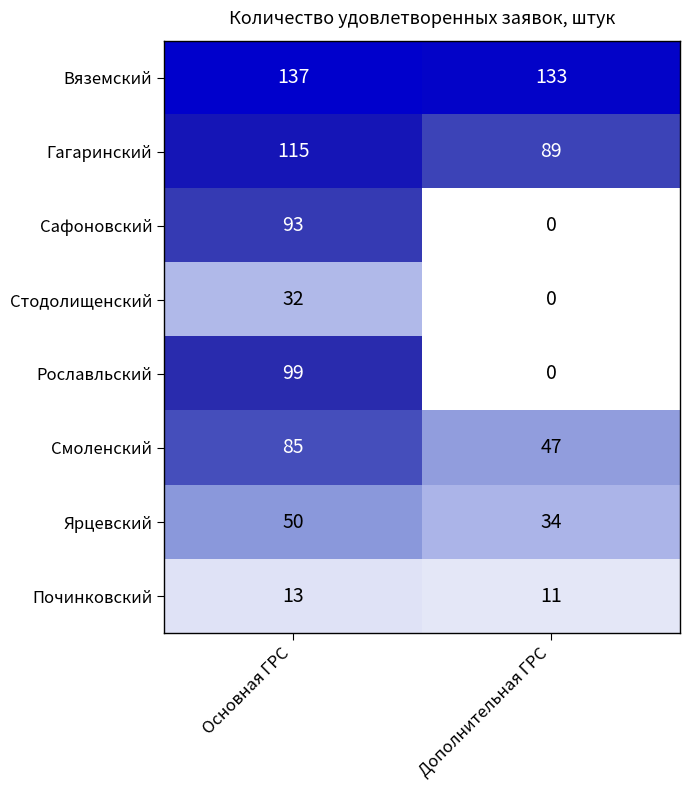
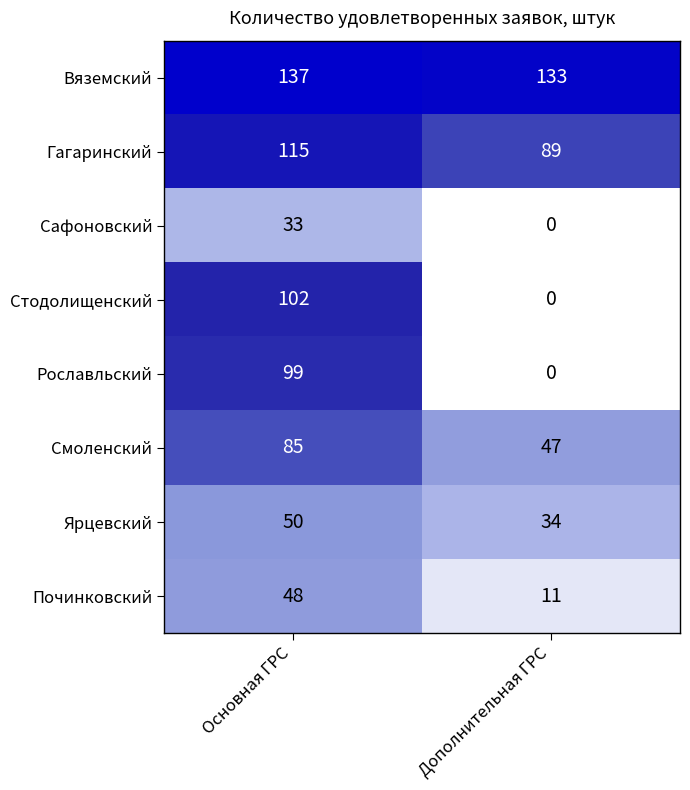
Сафоновский, Основная ГРС: 93 -> 33
Стодолищенский, Основная ГРС: 32 -> 102
Починковский, Основная ГРС: 13 -> 48
